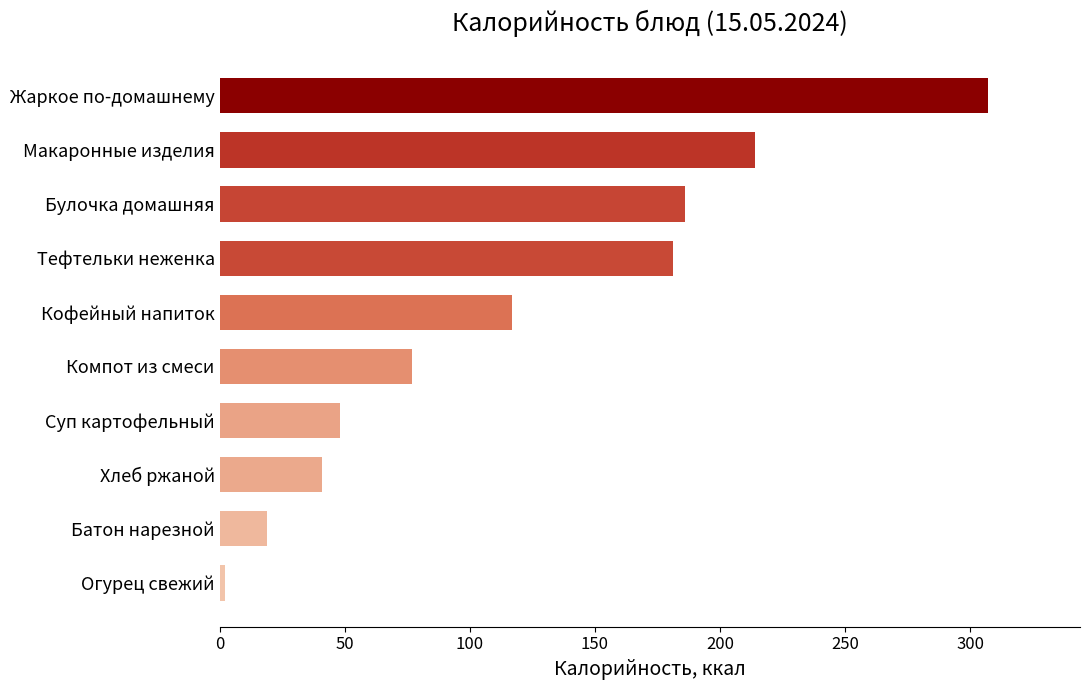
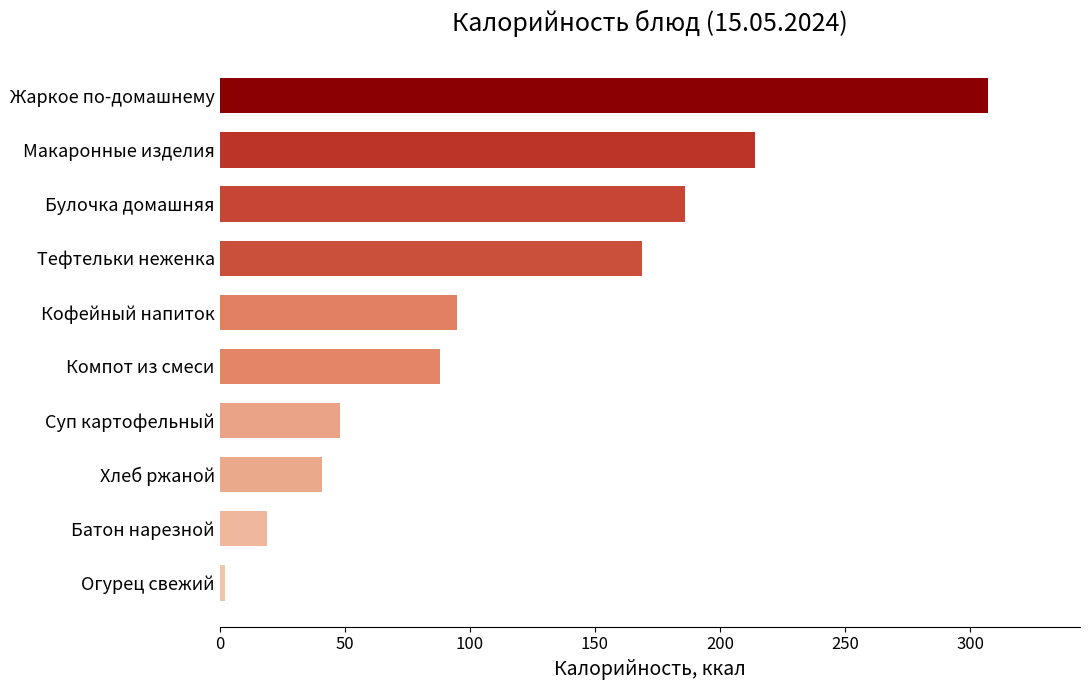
Тефтельки неженка: 181 -> 169
Кофейный напиток: 117 -> 95
Компот из смеси: 77 -> 88
